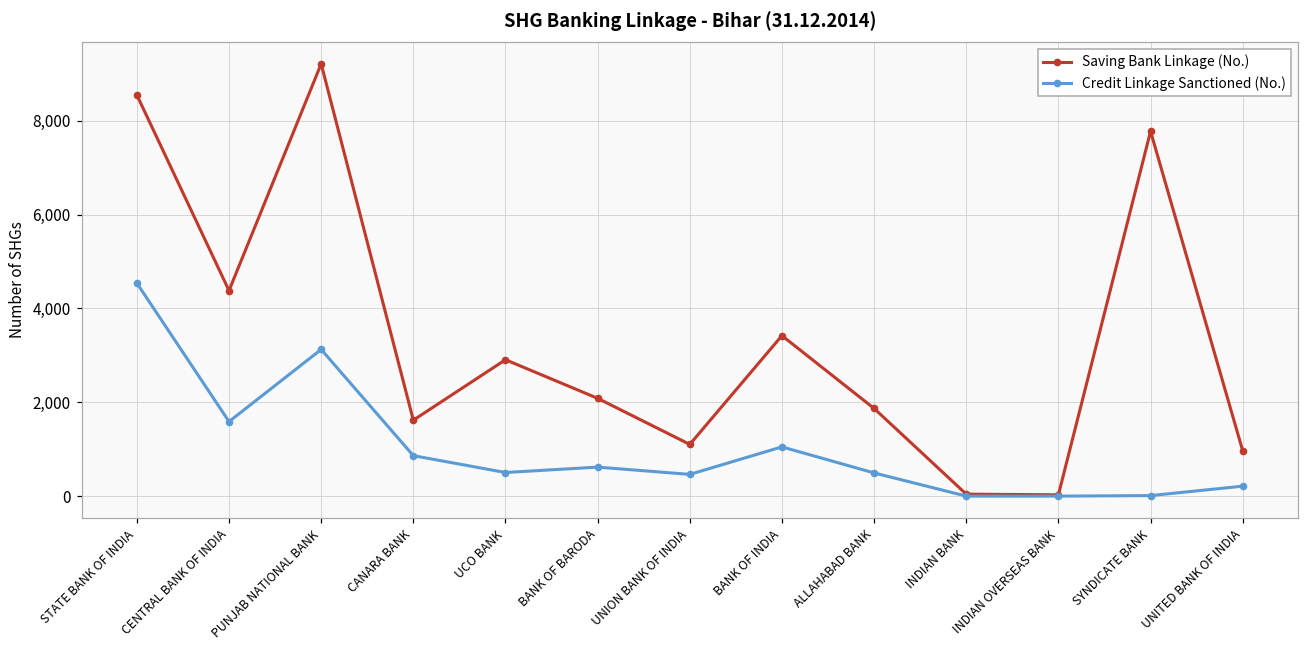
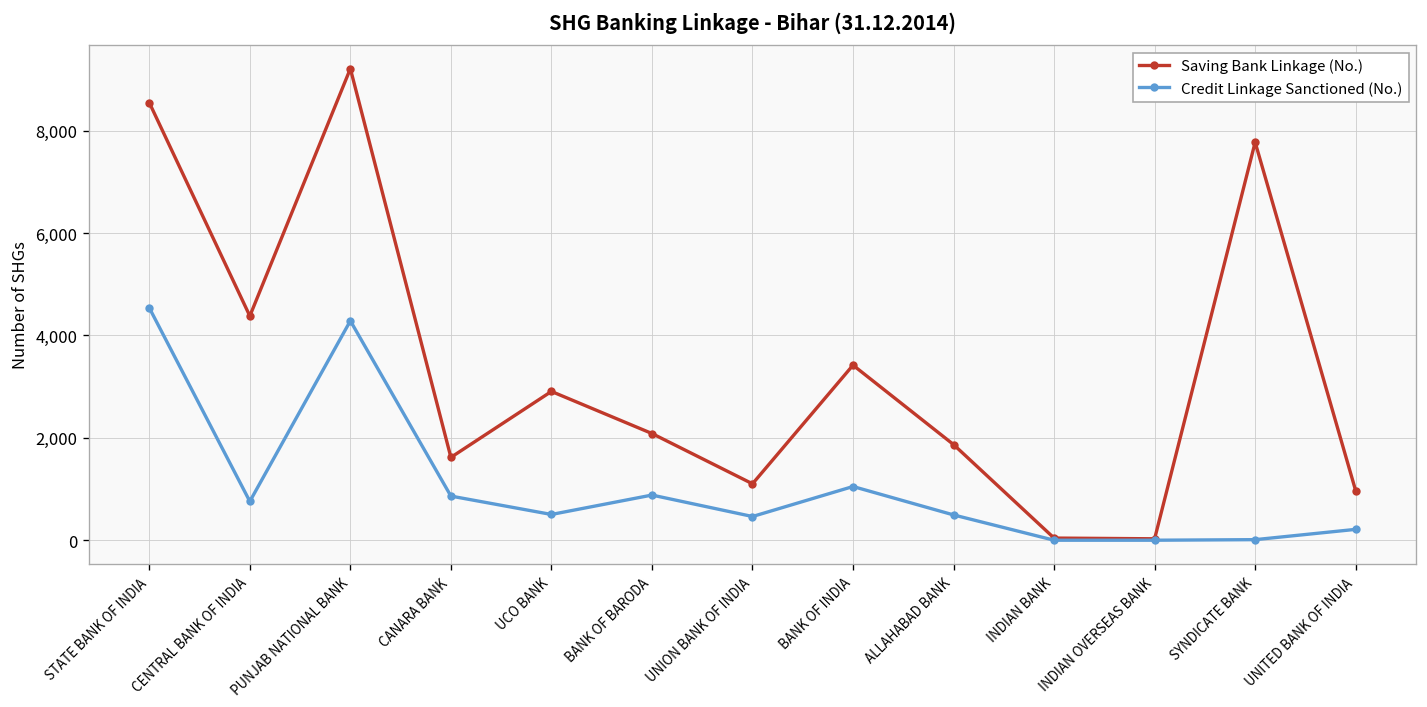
Credit Linkage Sanctioned (No.), CENTRAL BANK OF INDIA: 1,600 -> 800
Credit Linkage Sanctioned (No.), PUNJAB NATIONAL BANK: 3,100 -> 4,300
Credit Linkage Sanctioned (No.), BANK OF BARODA: 600 -> 900
